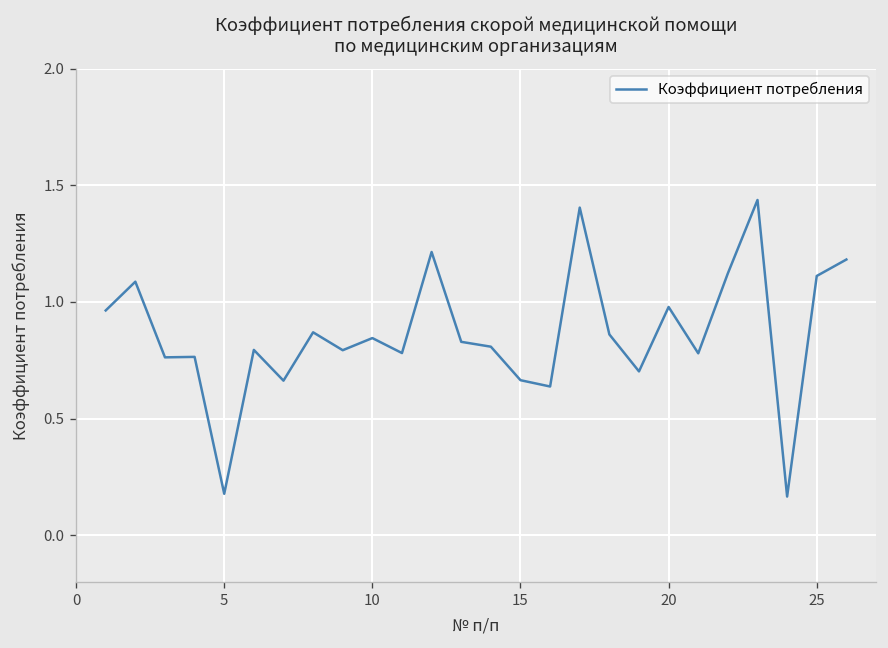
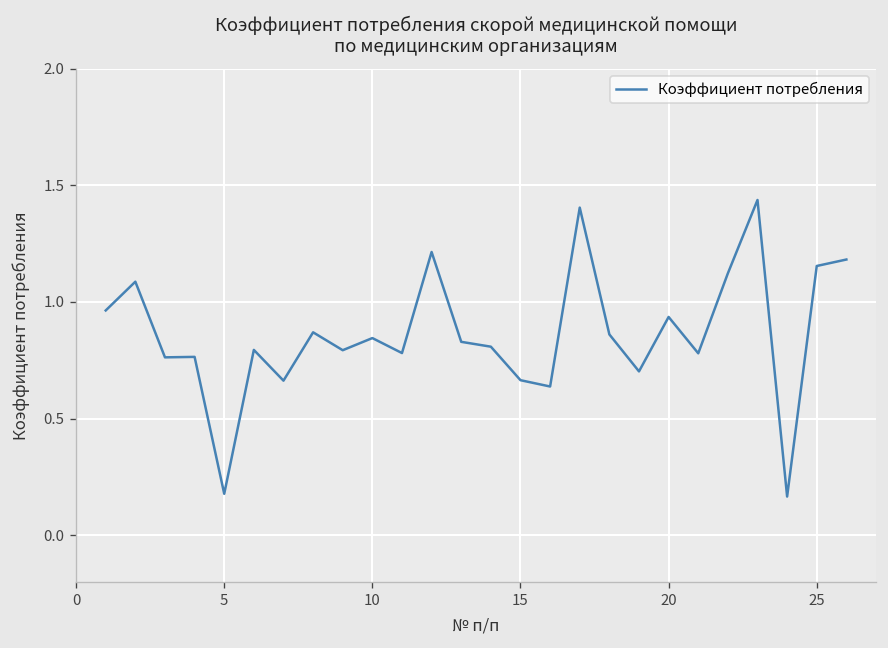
20: 0.98 -> 0.94
25: 1.11 -> 1.15
